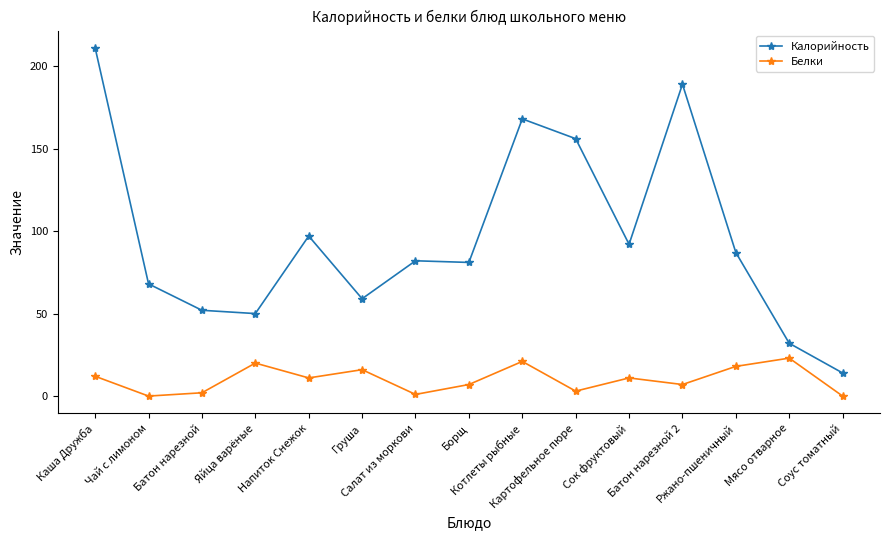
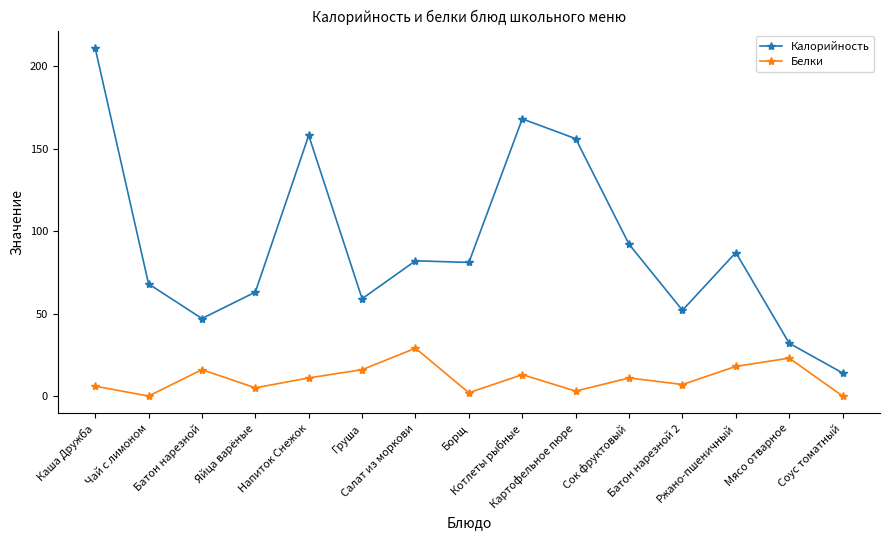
Белки, Каша Дружба: 12 -> 6
Калорийность, Батон нарезной: 52 -> 47
Белки, Батон нарезной: 2 -> 16
Калорийность, Яйца варёные: 50 -> 63
Белки, Яйца варёные: 20 -> 5
Калорийность, Напиток Снежок: 97 -> 158
Белки, Салат из моркови: 1 -> 29
Белки, Борщ: 7 -> 2
Белки, Котлеты рыбные: 21 -> 13
Калорийность, Батон нарезной 2: 189 -> 52
